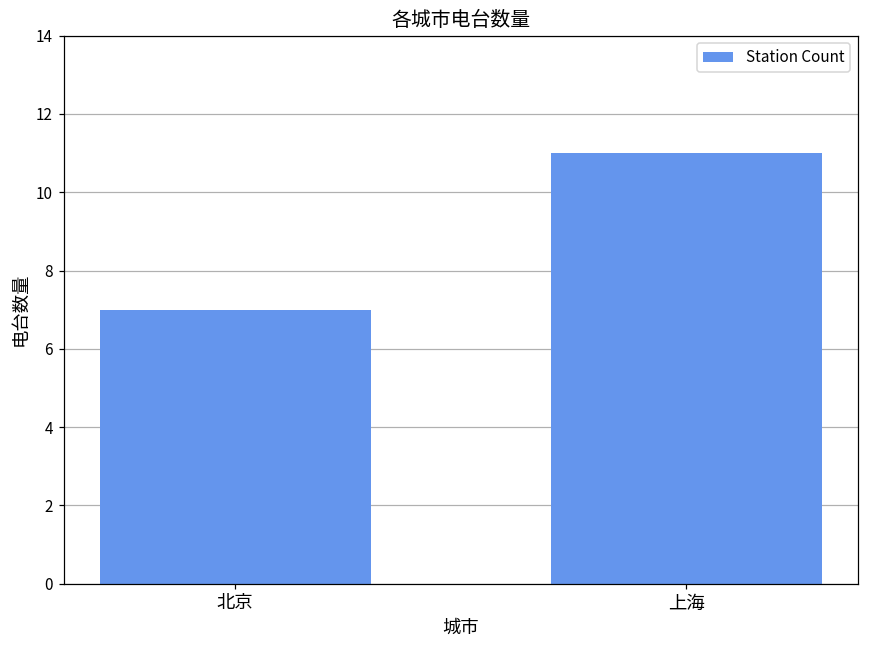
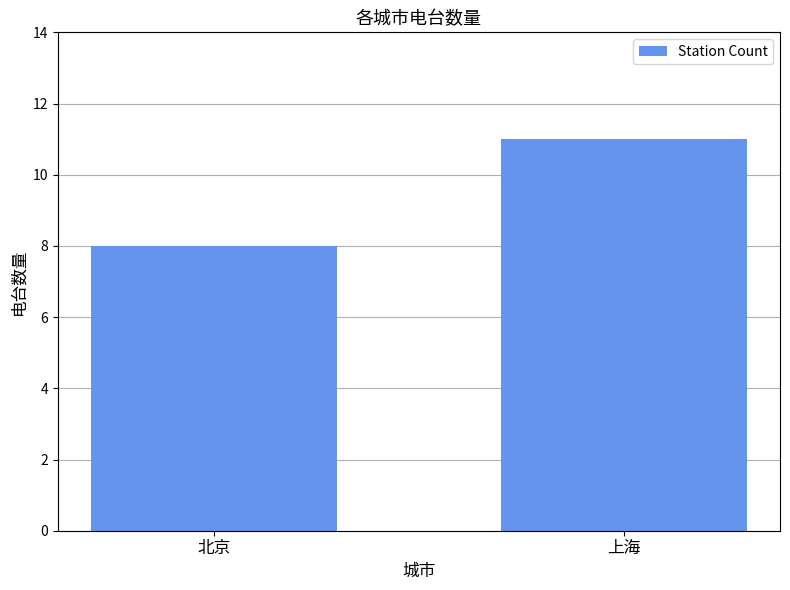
北京: 7 -> 8
